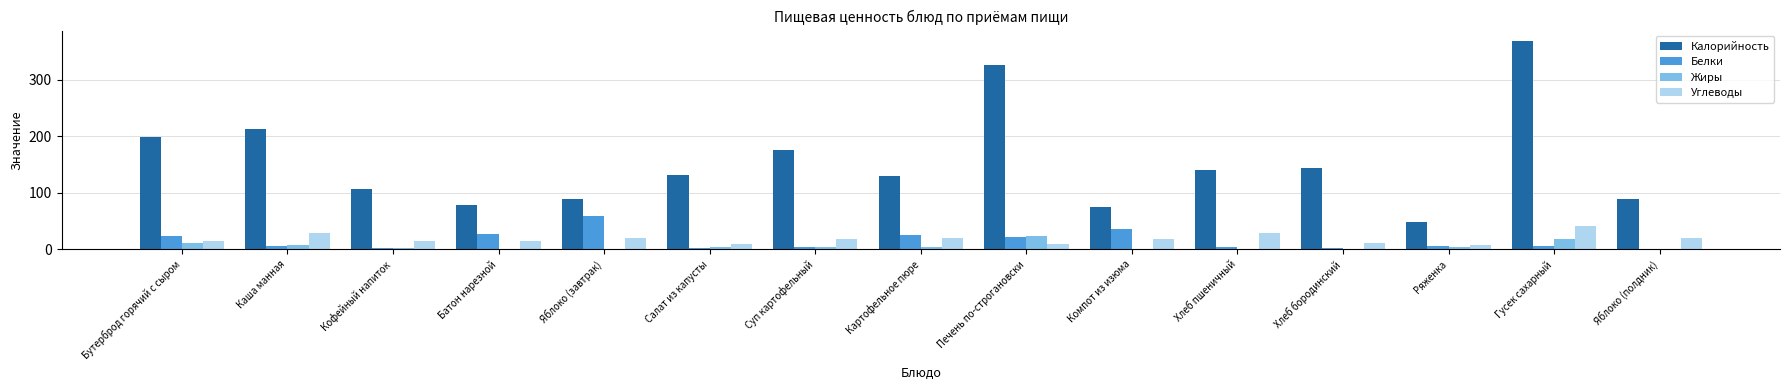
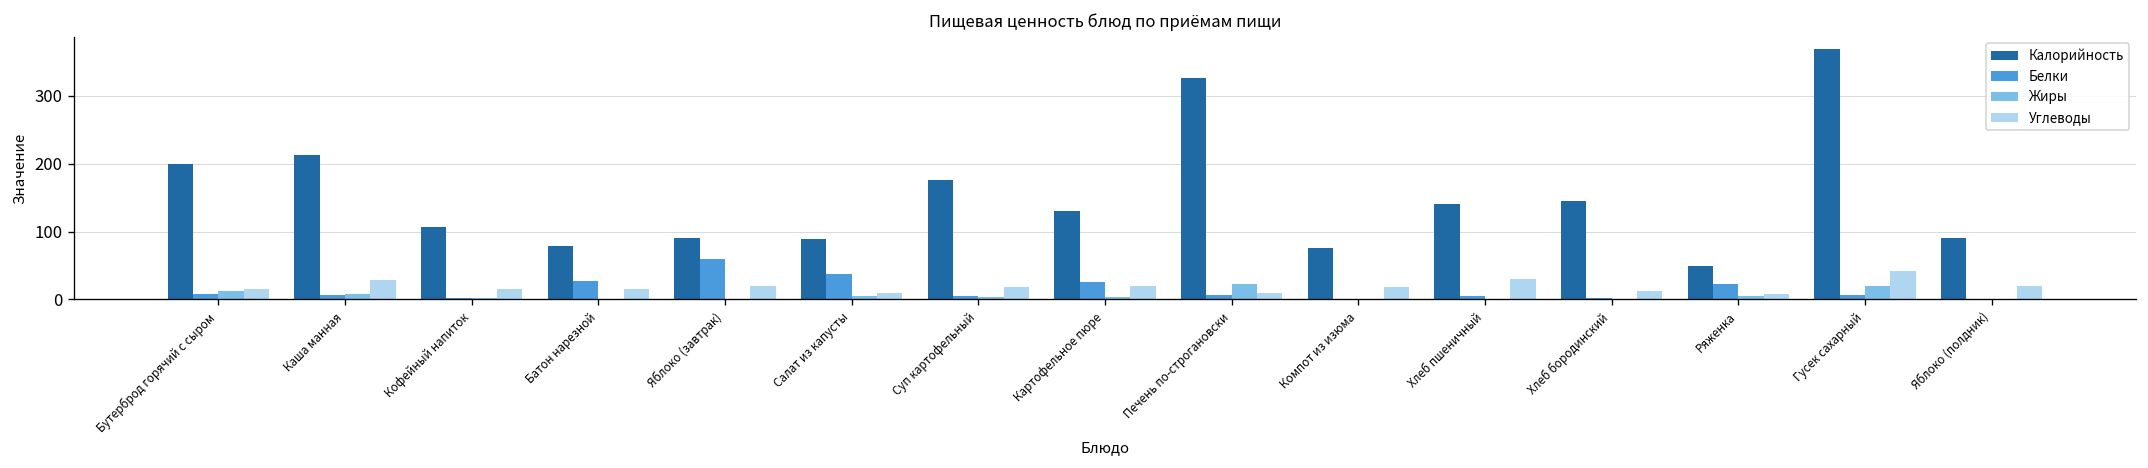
Белки, Бутерброд горячий с сыром: 20 -> 10
Калорийность, Салат из капусты: 130 -> 90
Белки, Салат из капусты: 0 -> 40
Белки, Печень по-строгановски: 20 -> 10
Белки, Компот из изюма: 40 -> 0
Белки, Ряженка: 10 -> 20
